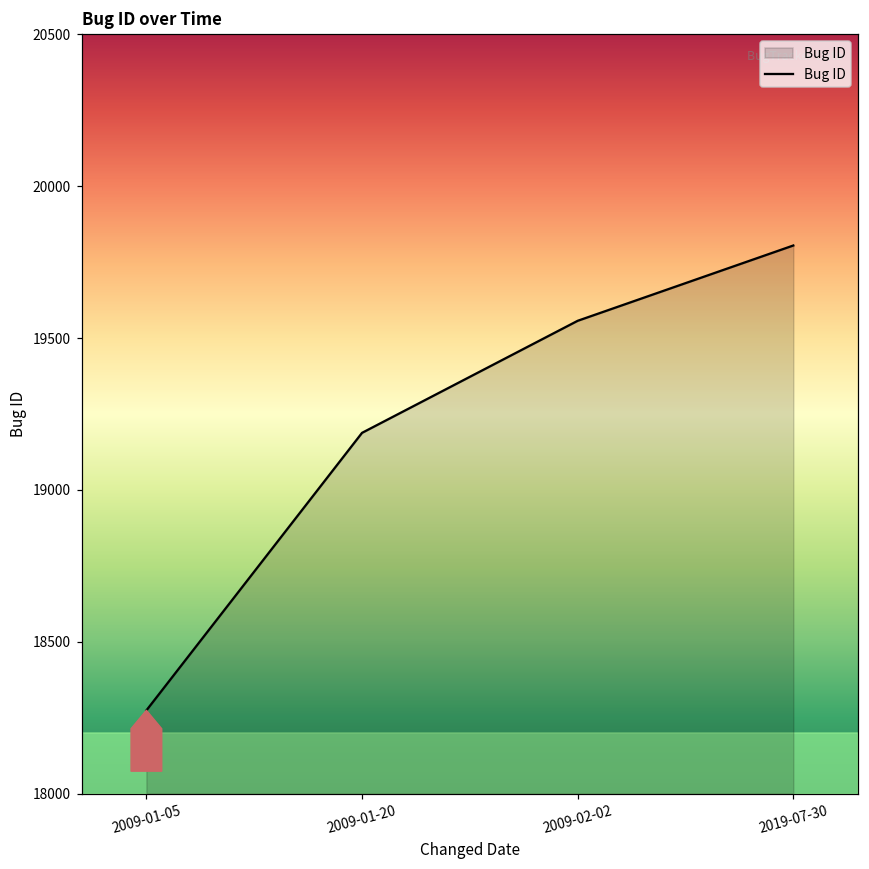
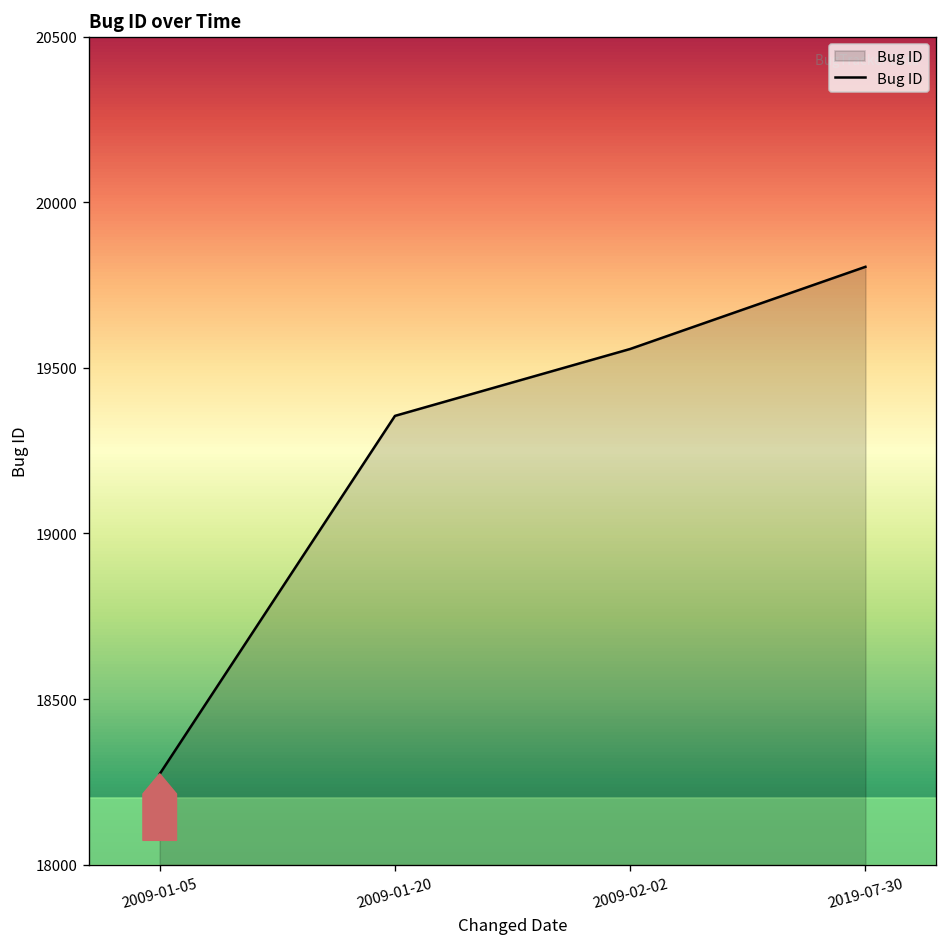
2009-01-20: 19190 -> 19360
